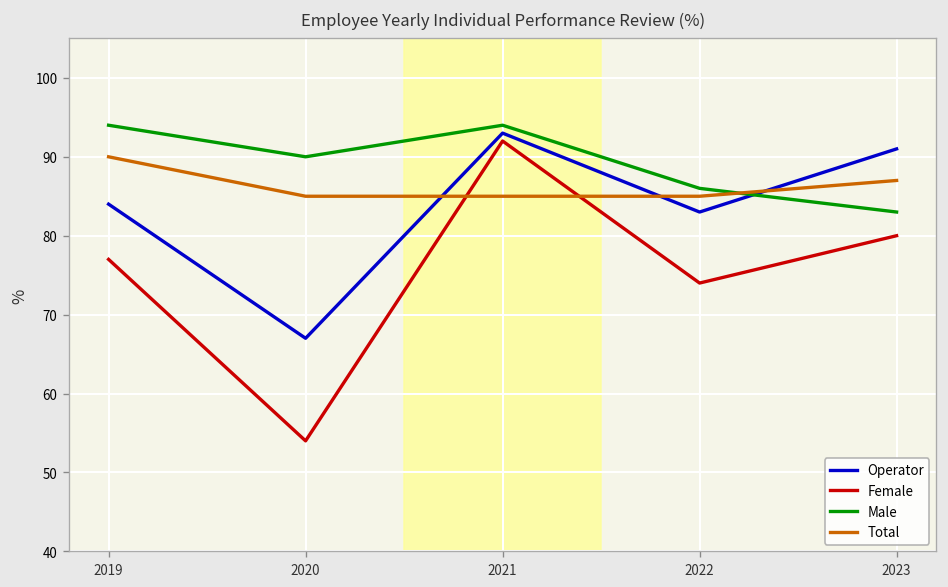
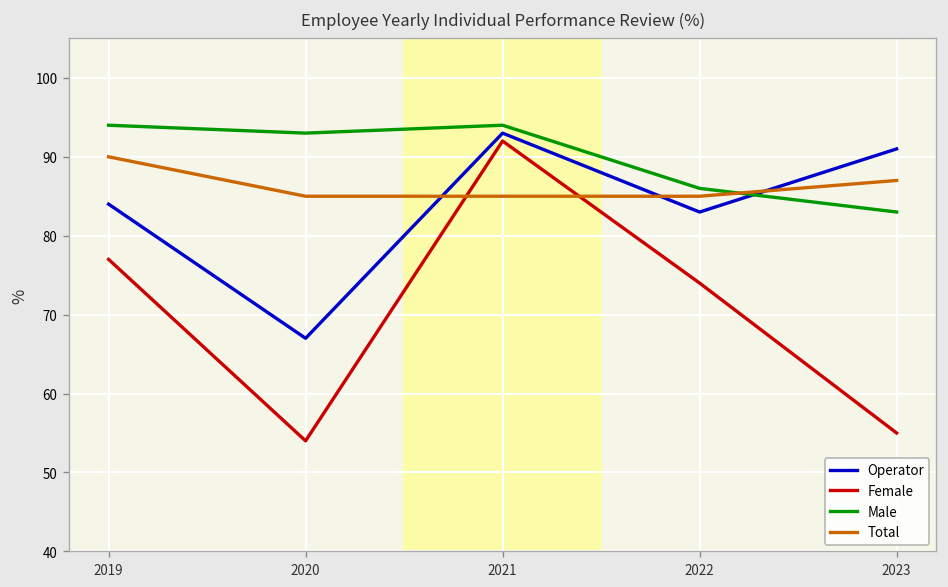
Male, 2020: 90 -> 93
Female, 2023: 80 -> 55
